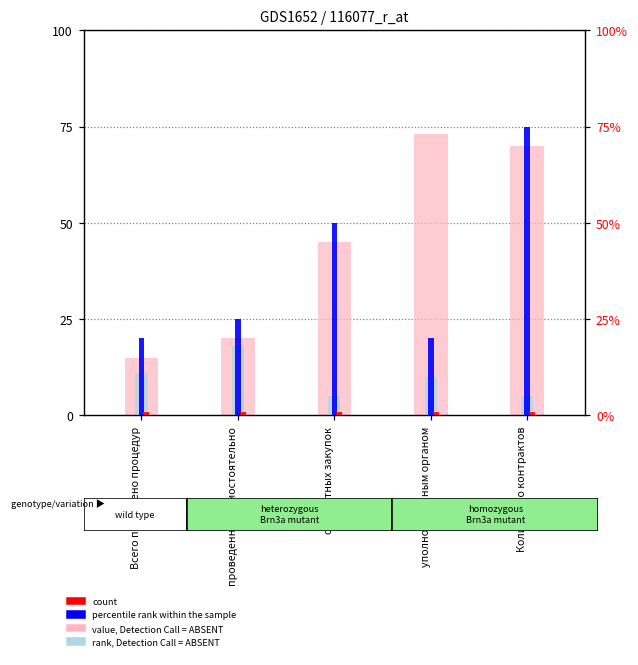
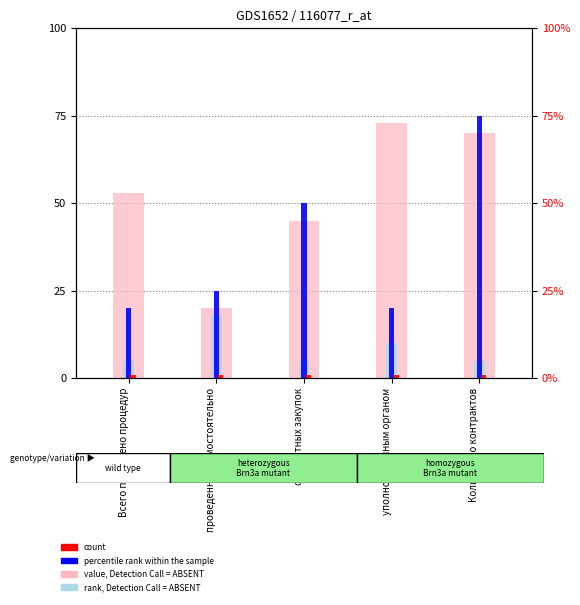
rank, Detection Call = ABSENT, Всего проведено процедур: 11 -> 5
value, Detection Call = ABSENT, Всего проведено процедур: 15 -> 53
